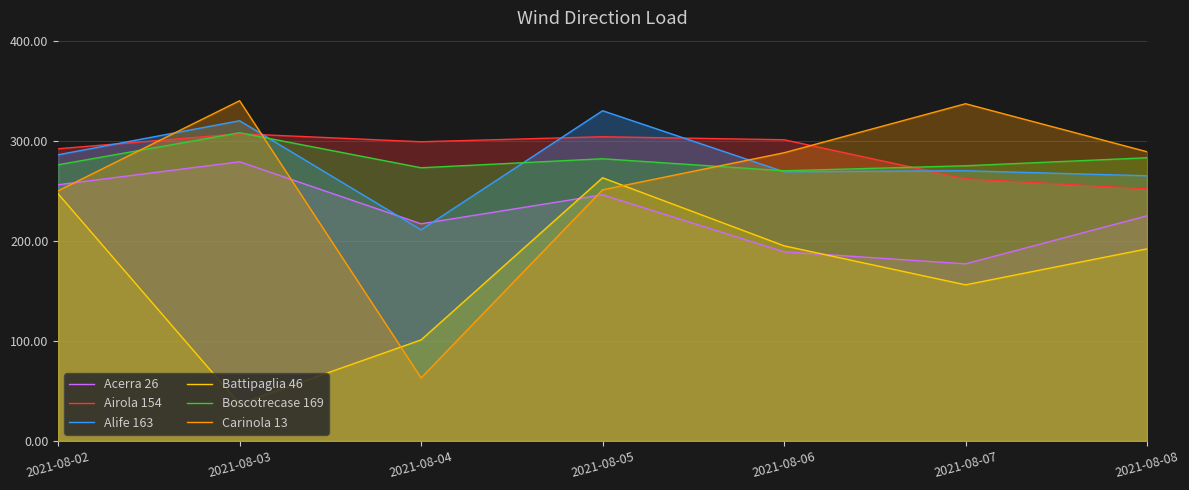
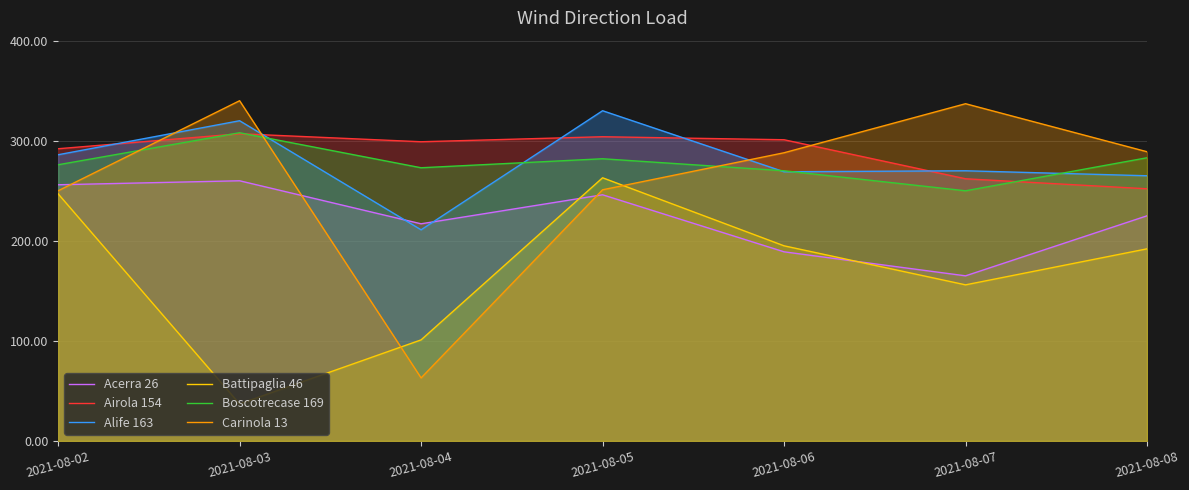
Acerra 26, 2021-08-03: 279 -> 260
Acerra 26, 2021-08-07: 177 -> 165
Boscotrecase 169, 2021-08-07: 275 -> 250
